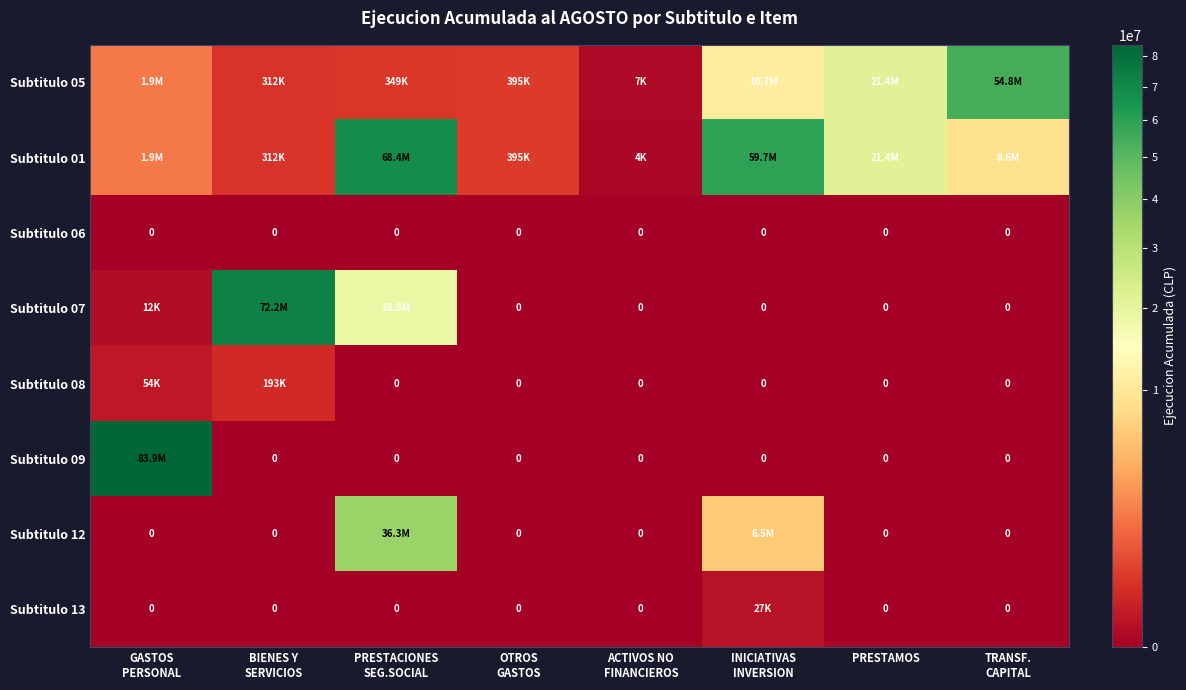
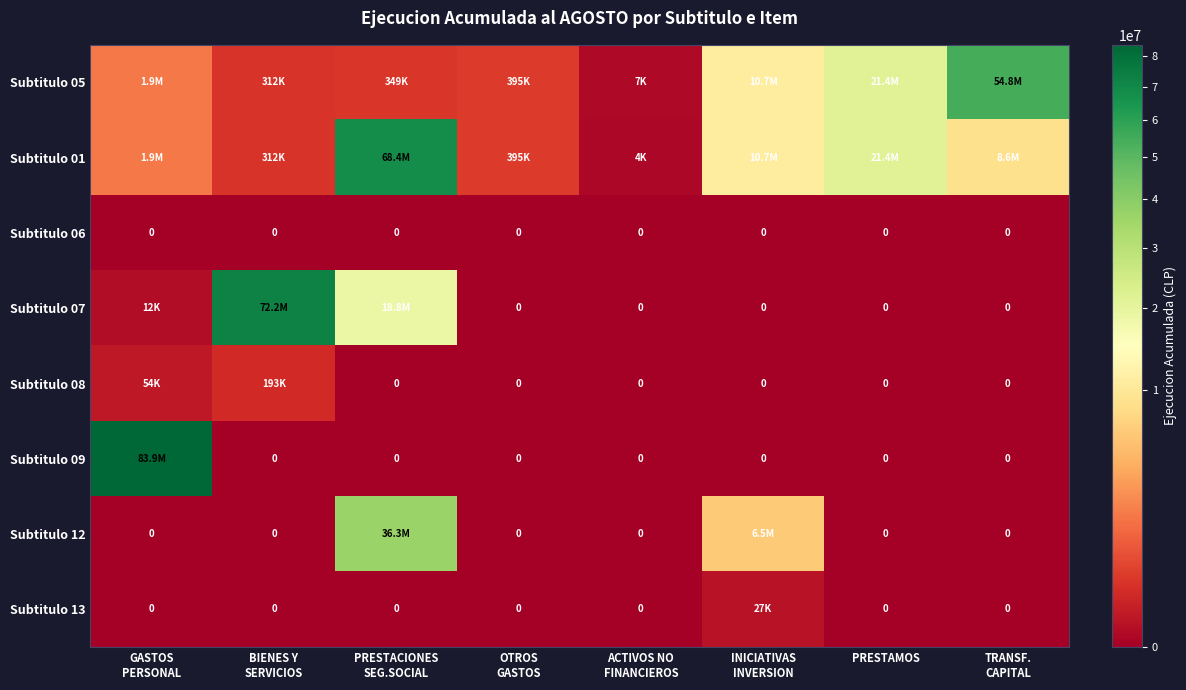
Subtitulo 01, INICIATIVAS INVERSION: 59.7M -> 10.7M
